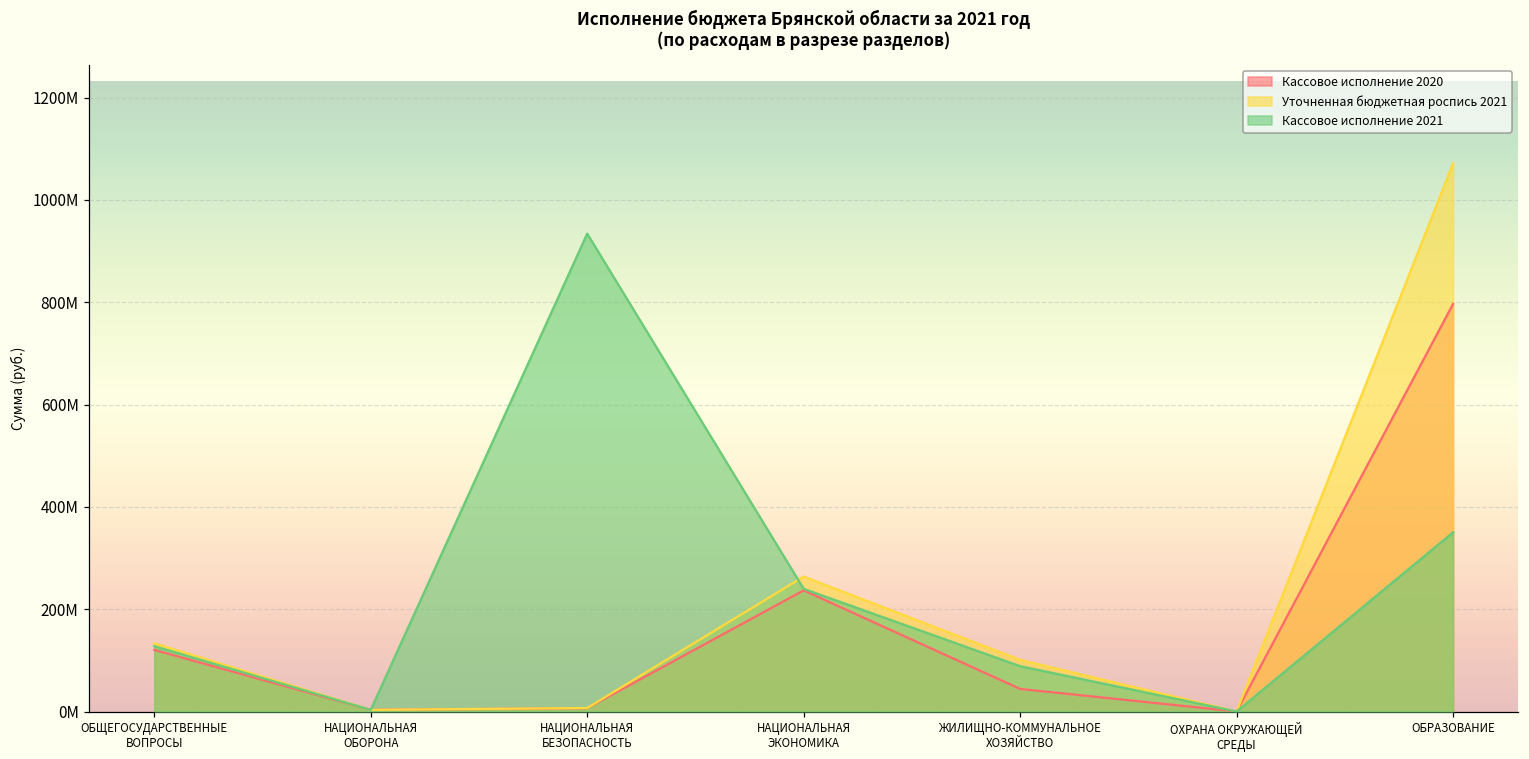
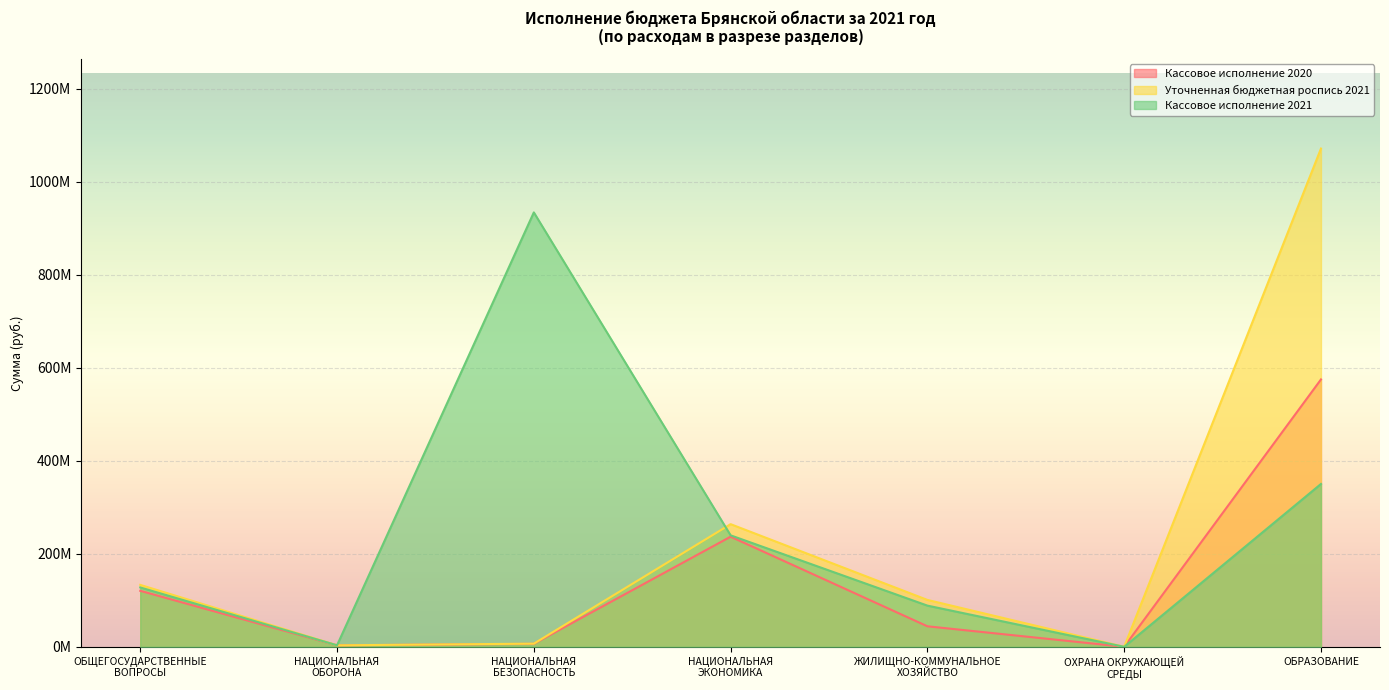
Кассовое исполнение 2020, ОБРАЗОВАНИЕ: 800000000 -> 570000000
